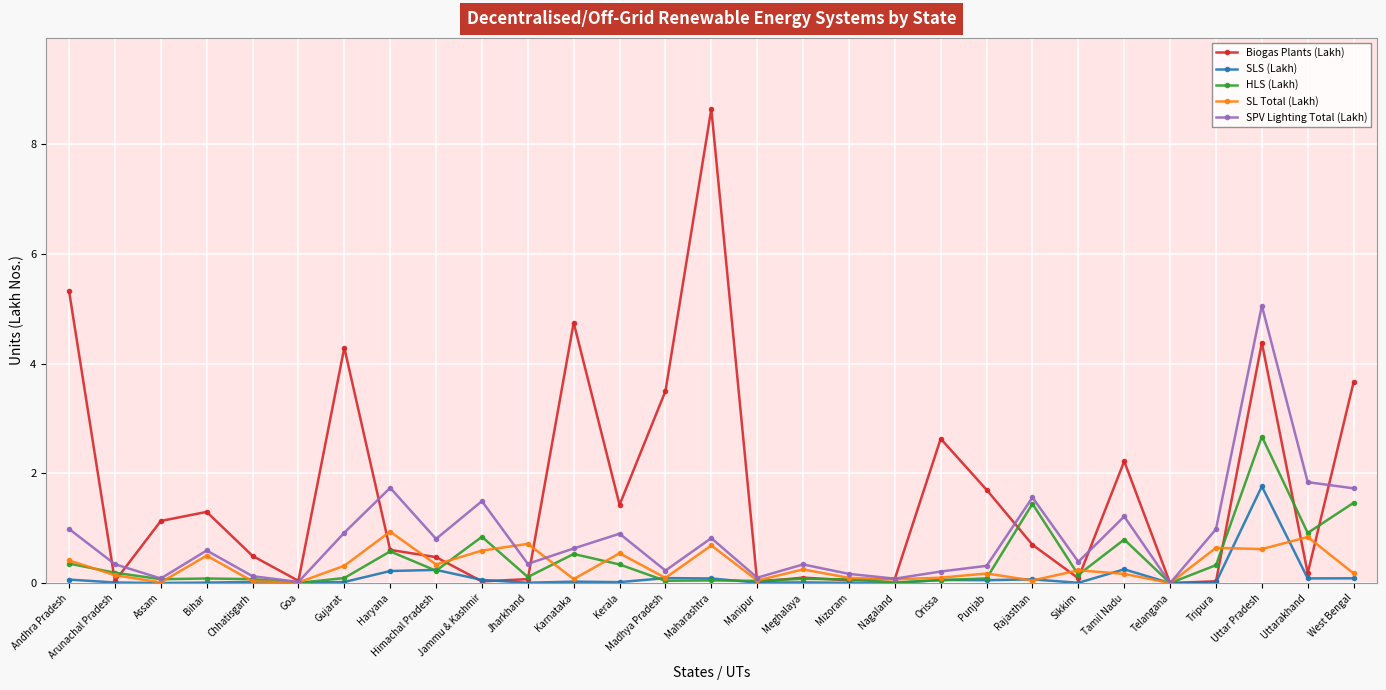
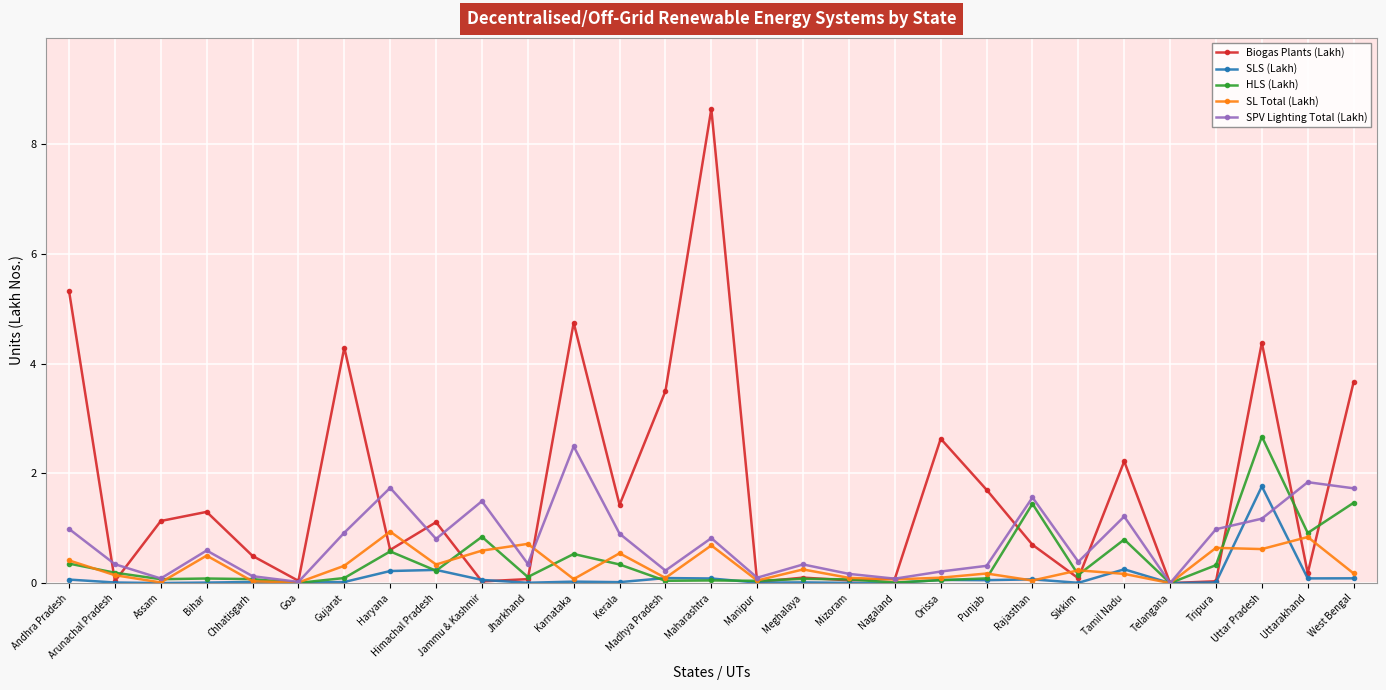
Biogas Plants (Lakh), Himachal Pradesh: 0.5 -> 1.1
SPV Lighting Total (Lakh), Karnataka: 0.6 -> 2.5
SPV Lighting Total (Lakh), Uttar Pradesh: 5.1 -> 1.2
